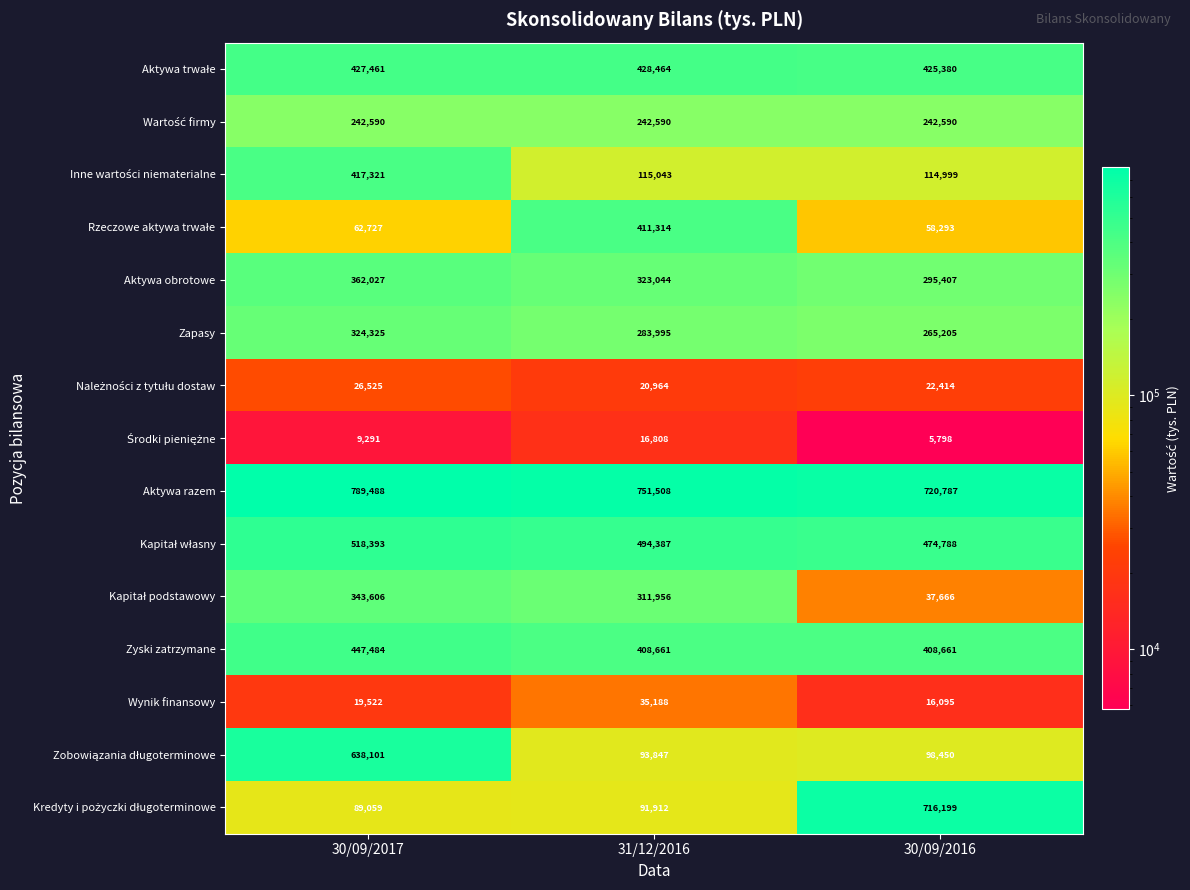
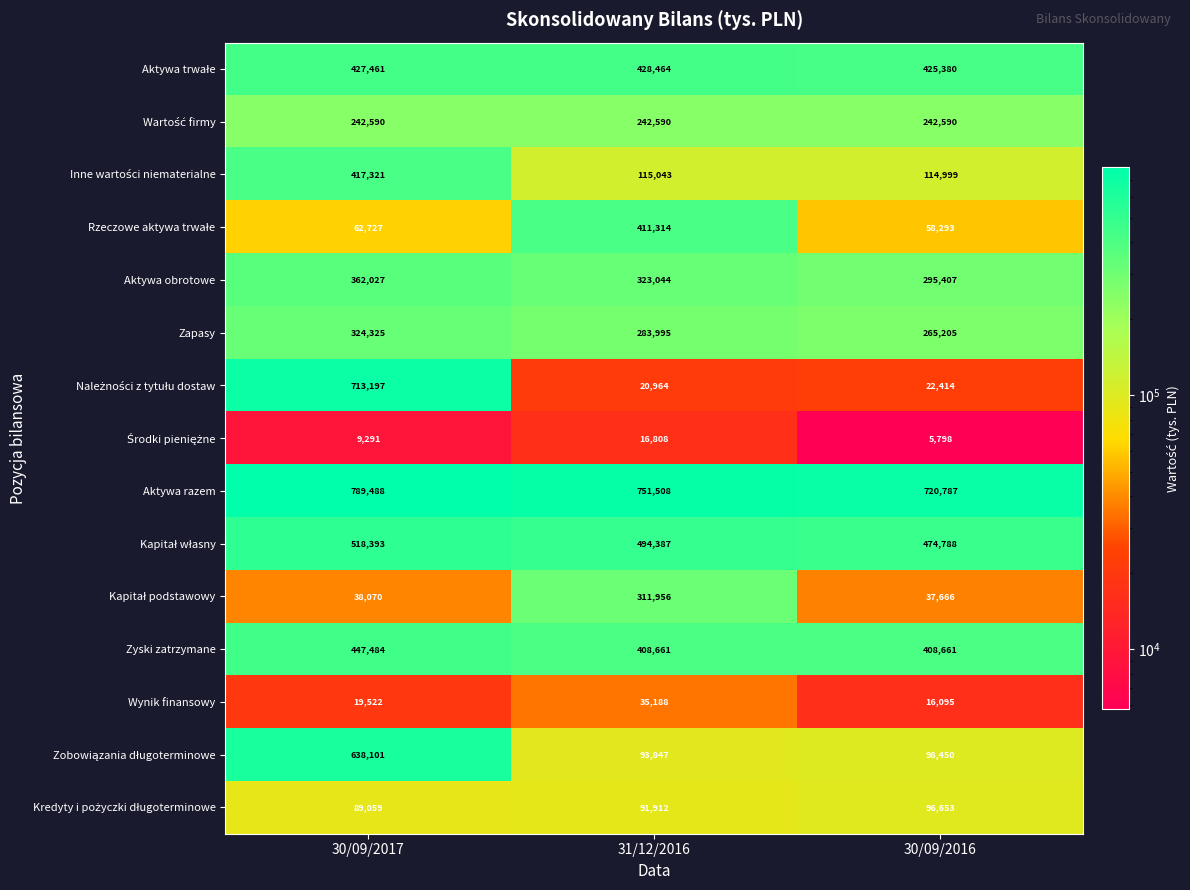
Należności z tytułu dostaw, 30/09/2017: 26,525 -> 713,197
Kapitał podstawowy, 30/09/2017: 343,606 -> 38,070
Kredyty i pożyczki długoterminowe, 30/09/2016: 716,199 -> 96,653
